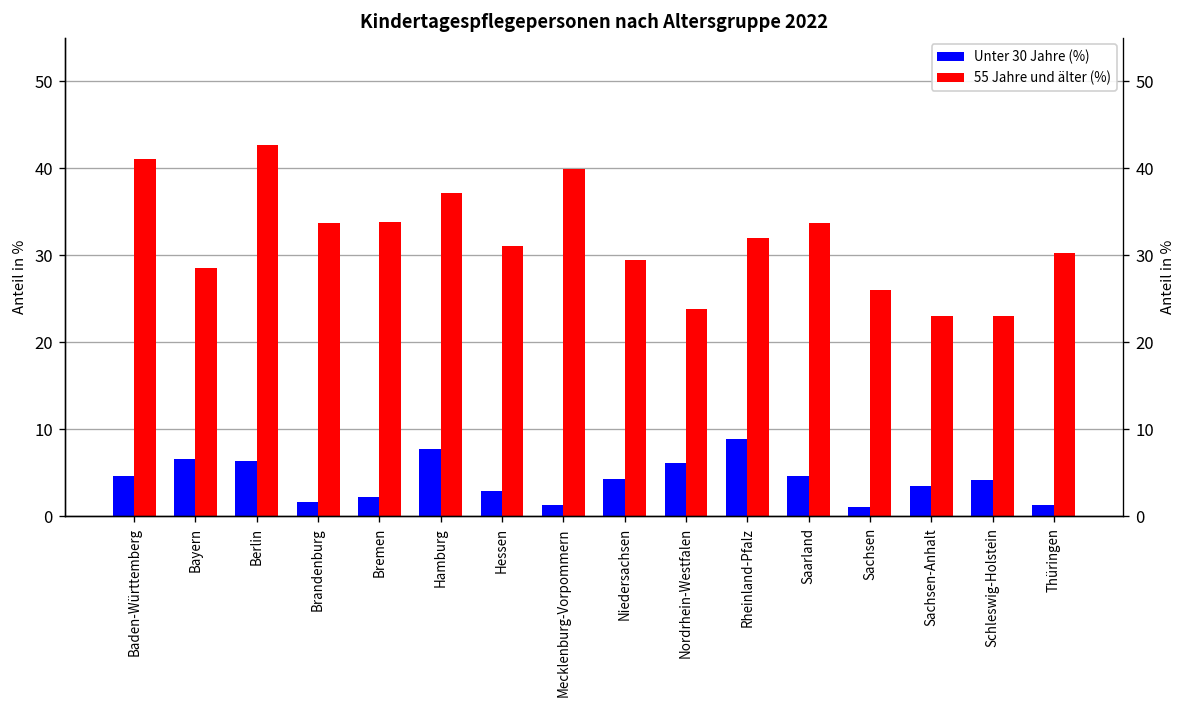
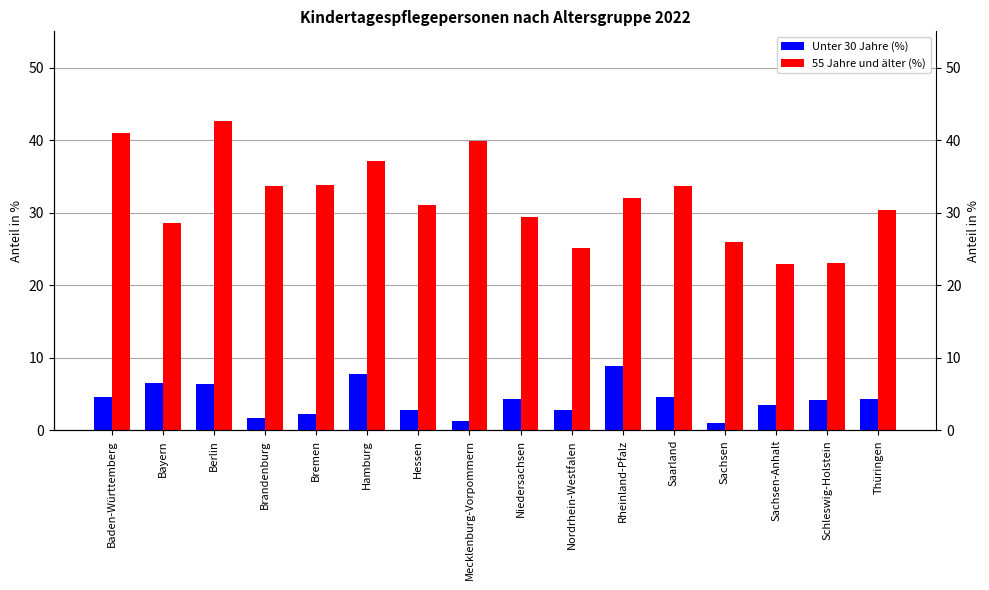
Unter 30 Jahre (%), Nordrhein-Westfalen: 6 -> 3
55 Jahre und älter (%), Nordrhein-Westfalen: 24 -> 25
Unter 30 Jahre (%), Thüringen: 1 -> 4
